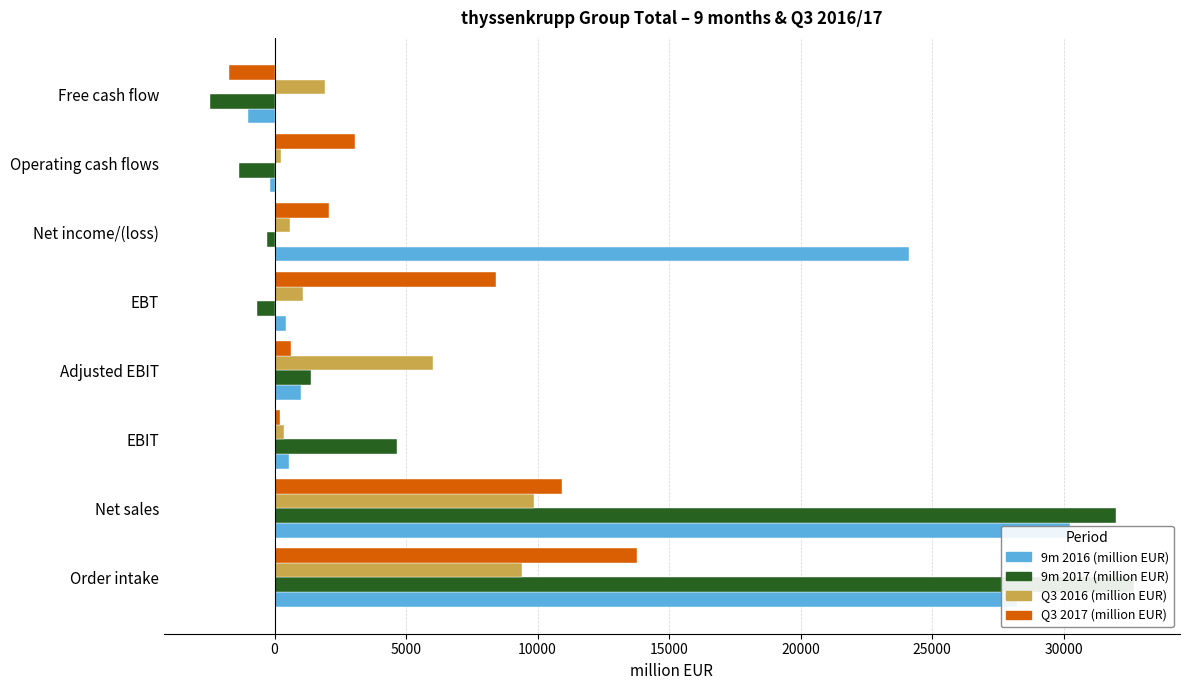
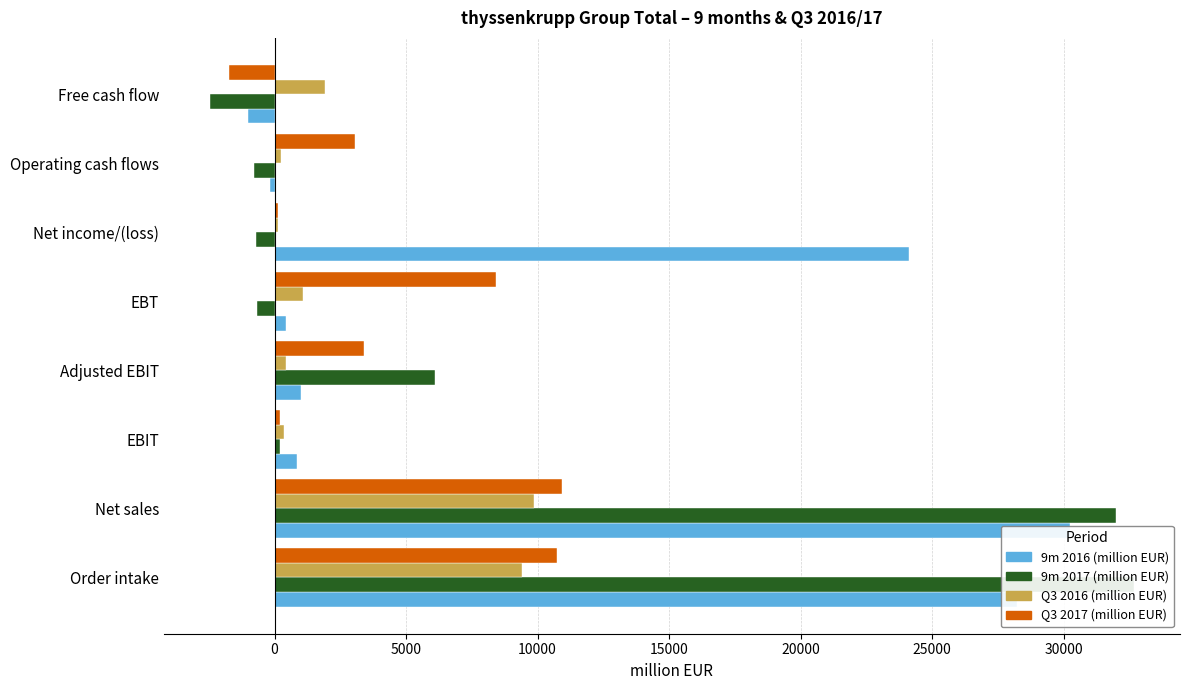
9m 2017 (million EUR), Operating cash flows: -1300 -> -800
Q3 2017 (million EUR), Net income/(loss): 2100 -> 100
Q3 2016 (million EUR), Net income/(loss): 600 -> 100
9m 2017 (million EUR), Net income/(loss): -300 -> -700
Q3 2017 (million EUR), Adjusted EBIT: 600 -> 3400
Q3 2016 (million EUR), Adjusted EBIT: 6000 -> 400
9m 2017 (million EUR), Adjusted EBIT: 1400 -> 6100
9m 2017 (million EUR), EBIT: 4700 -> 200
9m 2016 (million EUR), EBIT: 500 -> 800
Q3 2017 (million EUR), Order intake: 13800 -> 10700
